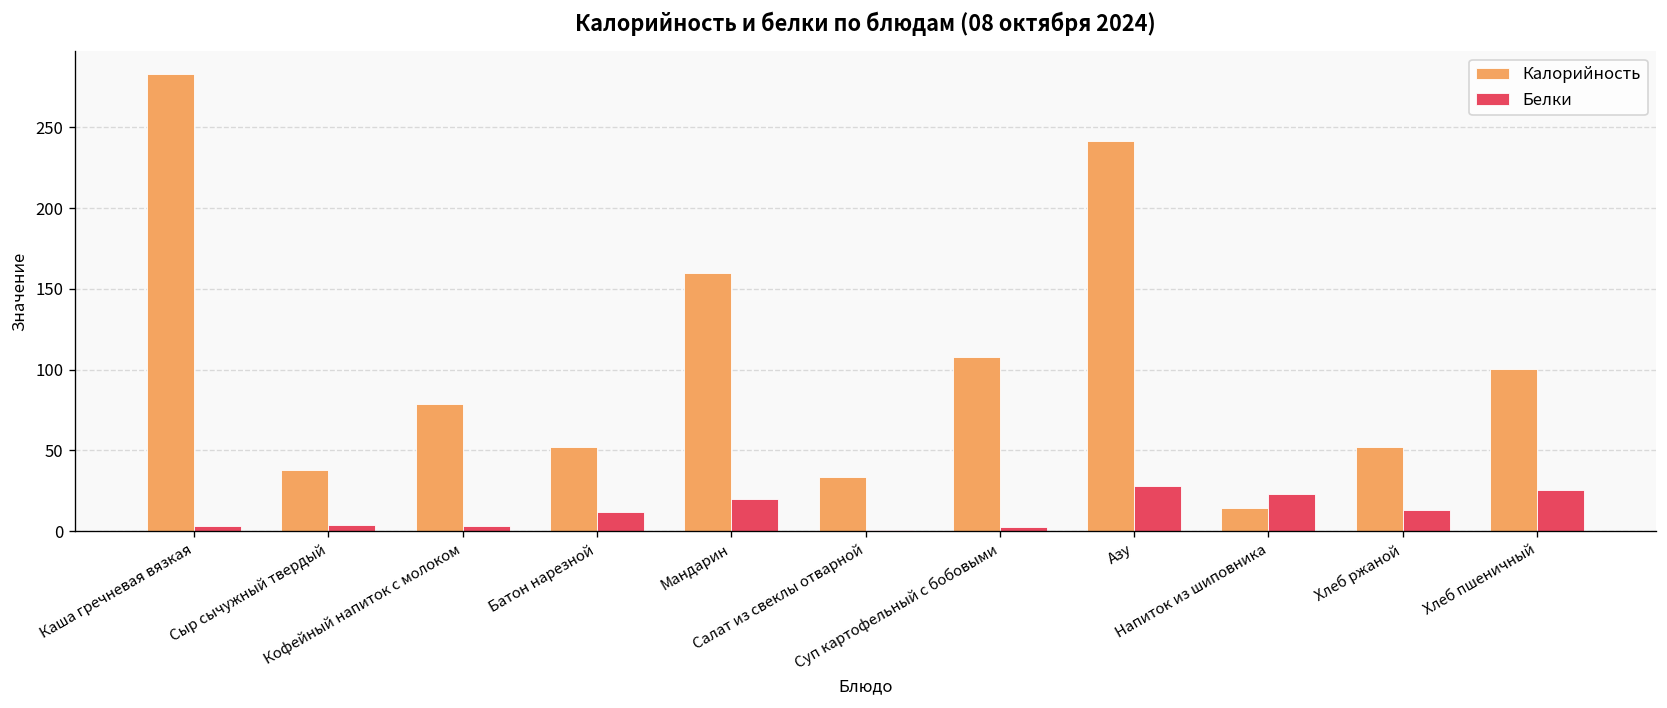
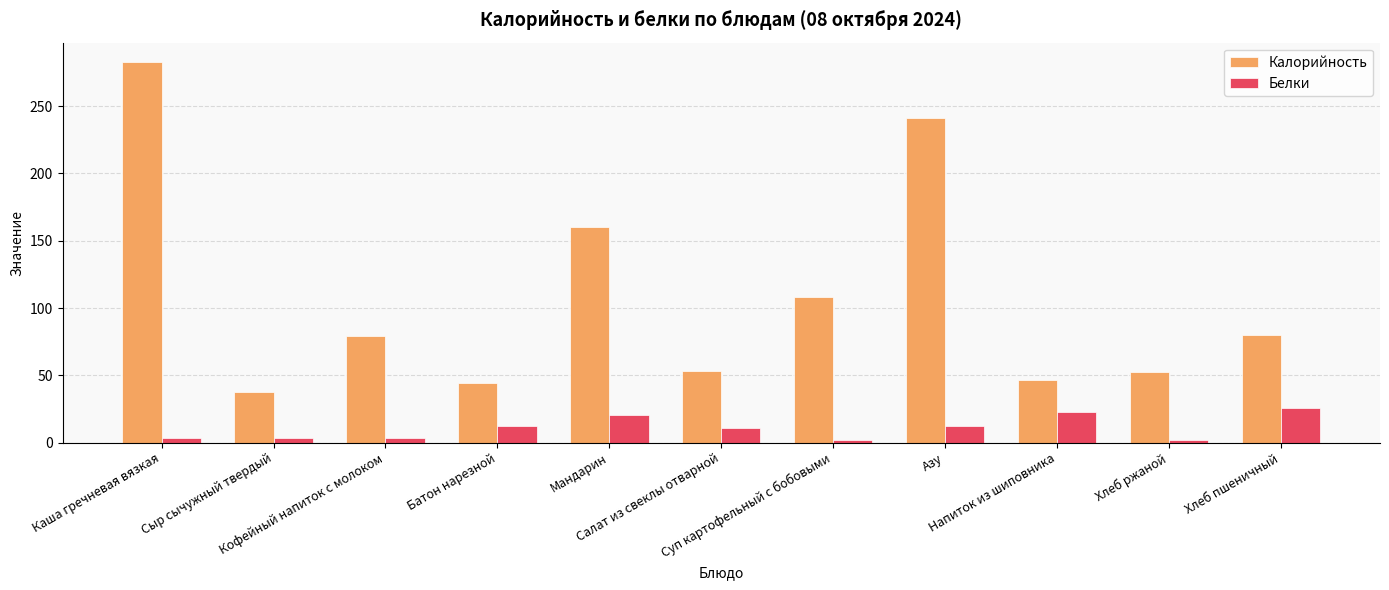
Калорийность, Батон нарезной: 52 -> 44
Калорийность, Салат из свеклы отварной: 34 -> 53
Белки, Салат из свеклы отварной: 1 -> 11
Белки, Азу: 28 -> 13
Калорийность, Напиток из шиповника: 14 -> 47
Белки, Хлеб ржаной: 13 -> 2
Калорийность, Хлеб пшеничный: 101 -> 80
